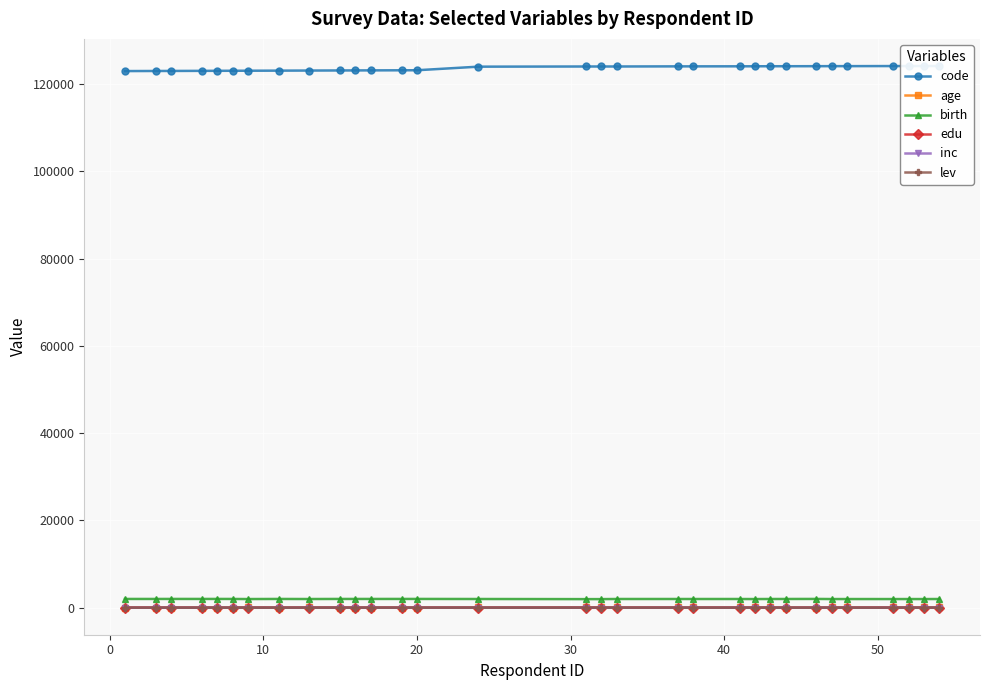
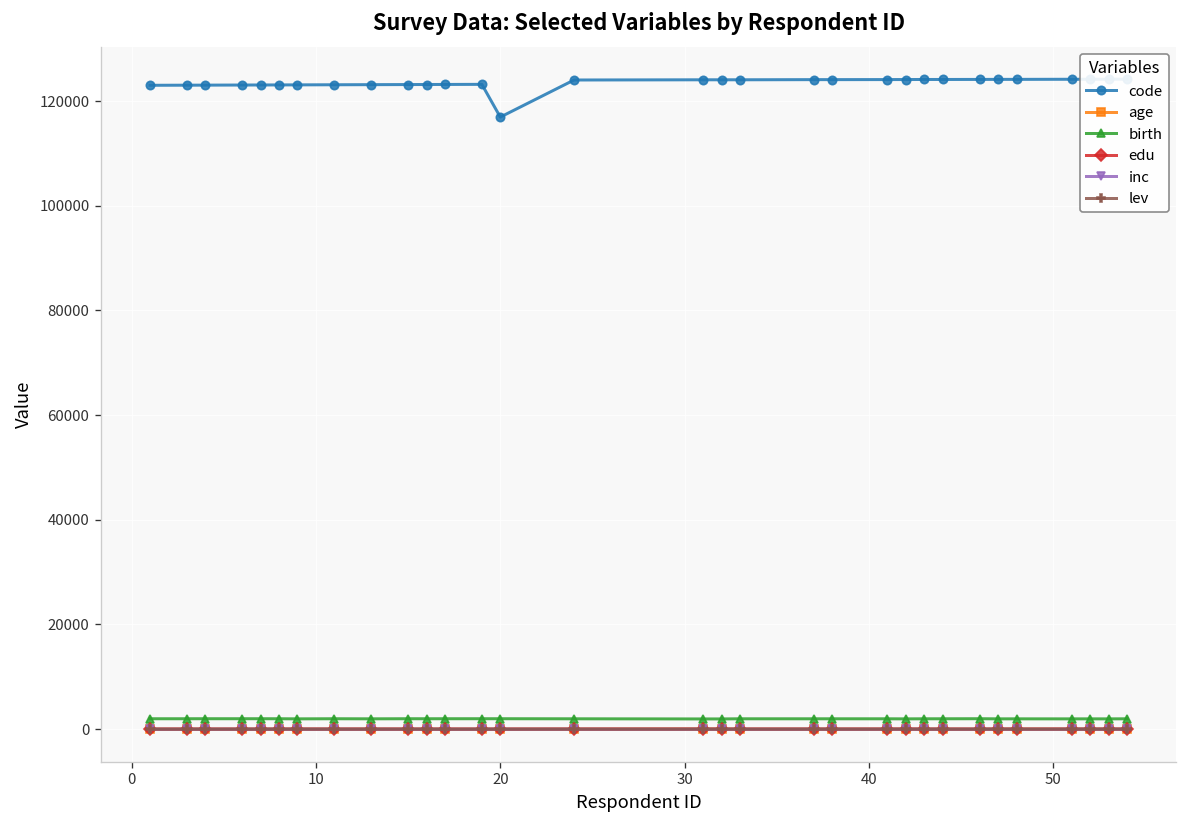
code, 20: 123000 -> 117000
